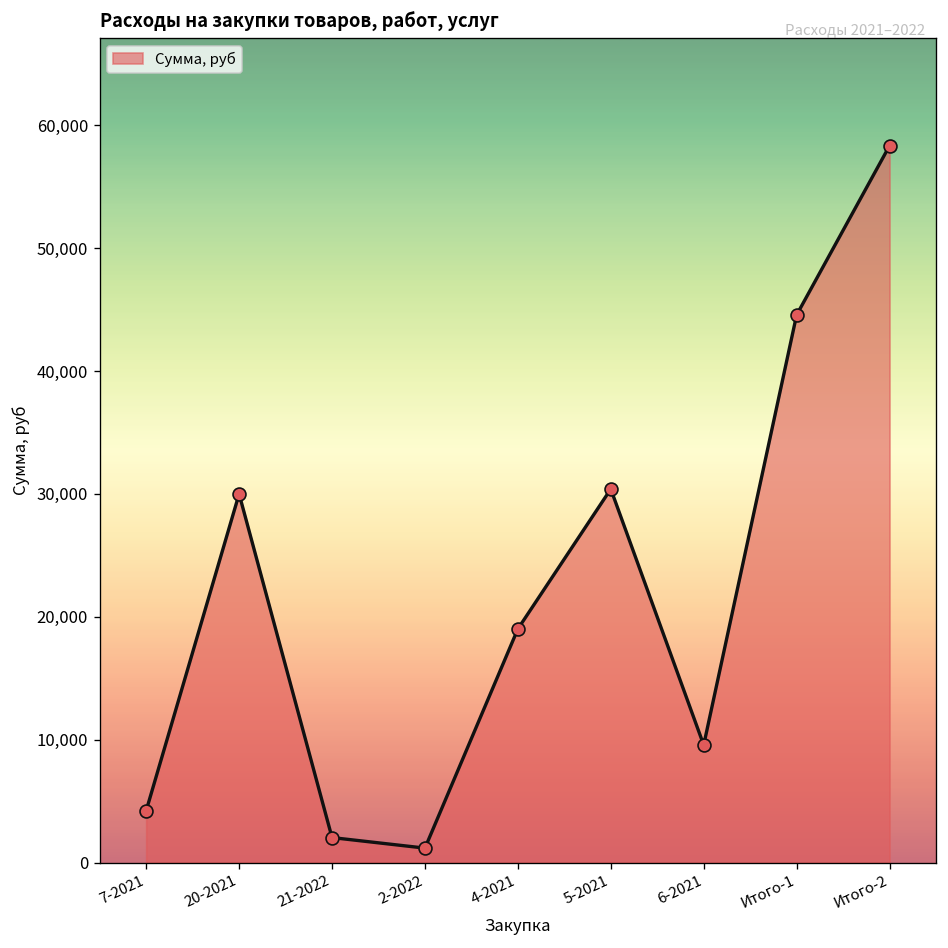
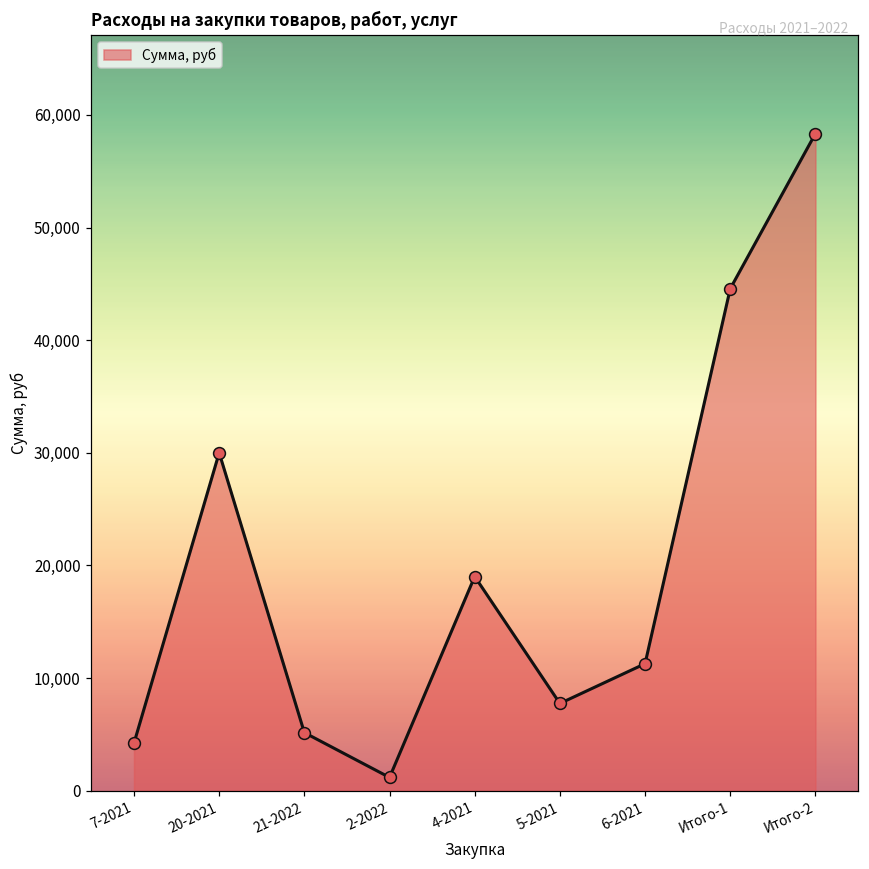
21-2022: 2,000 -> 5,200
5-2021: 30,400 -> 7,700
6-2021: 9,600 -> 11,300
